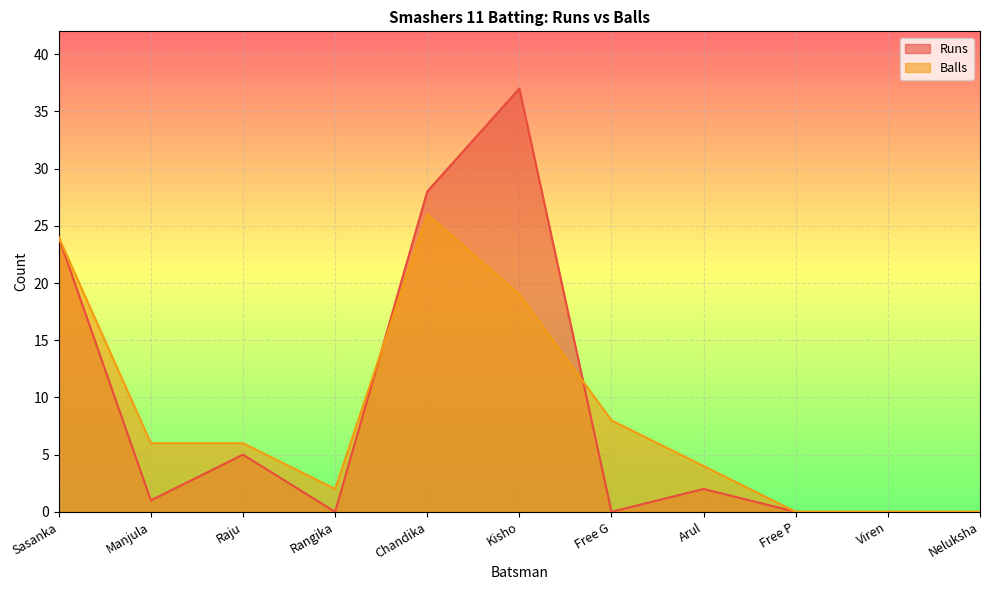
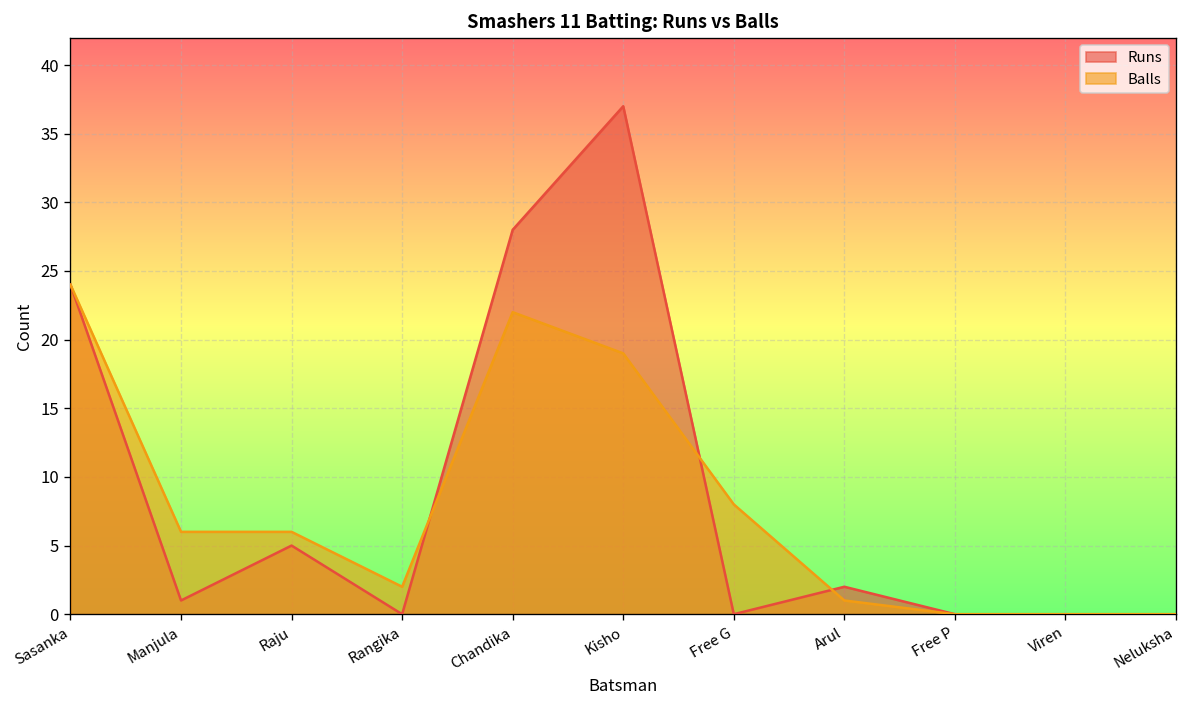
Balls, Chandika: 26 -> 22
Balls, Arul: 4 -> 1
